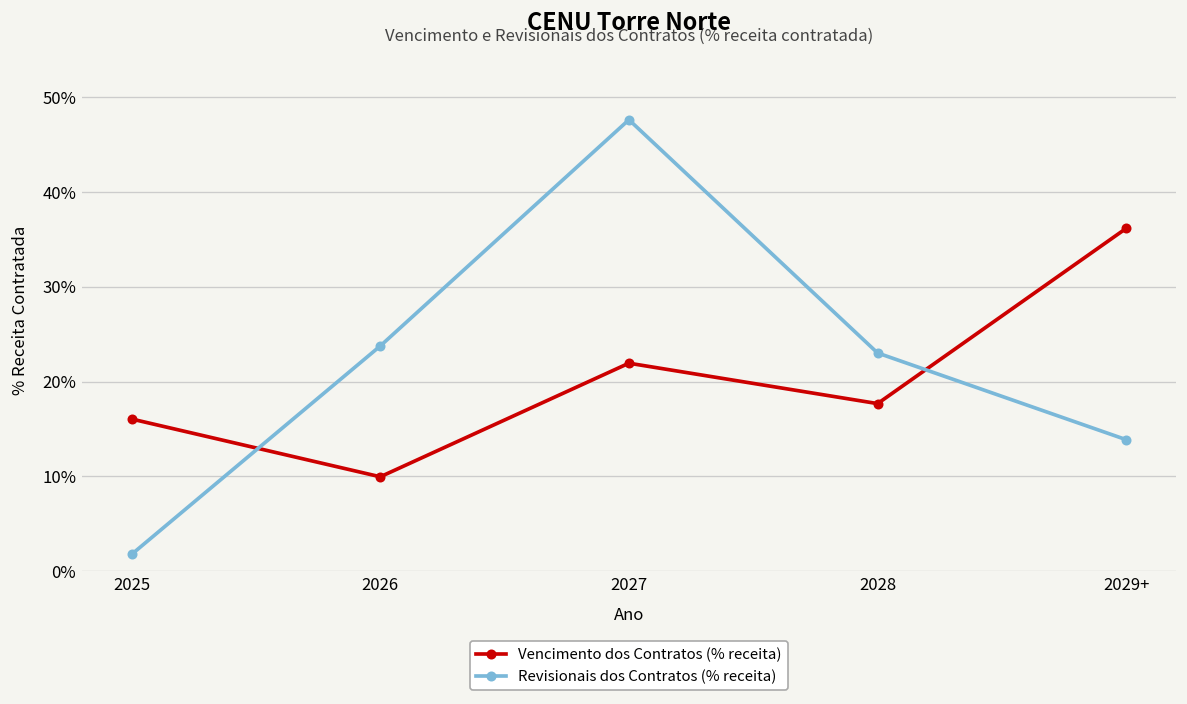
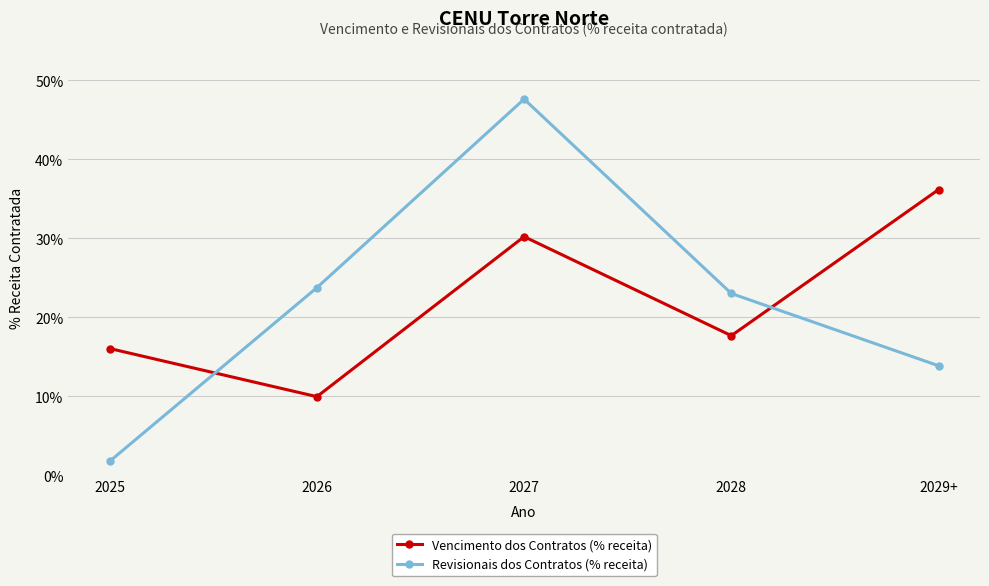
Vencimento dos Contratos (% receita), 2027: 22% -> 30%
